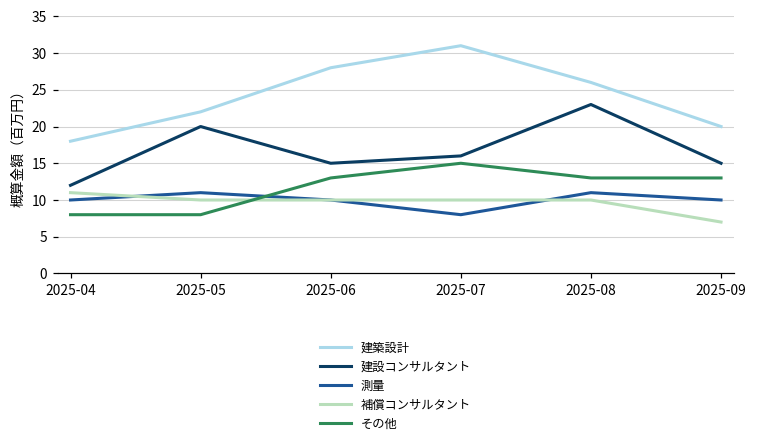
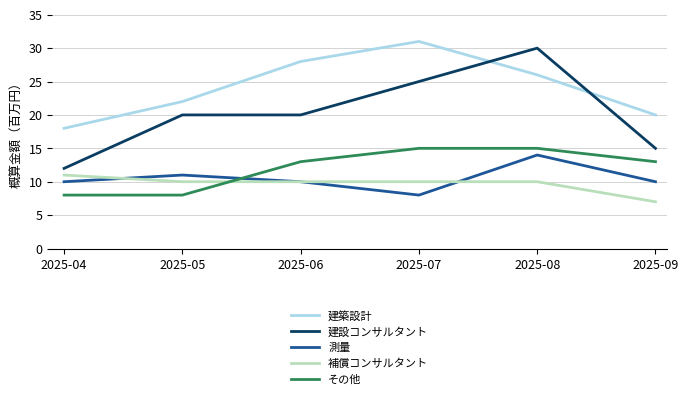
建設コンサルタント, 2025-06: 15 -> 20
建設コンサルタント, 2025-07: 16 -> 25
建設コンサルタント, 2025-08: 23 -> 30
測量, 2025-08: 11 -> 14
その他, 2025-08: 13 -> 15
